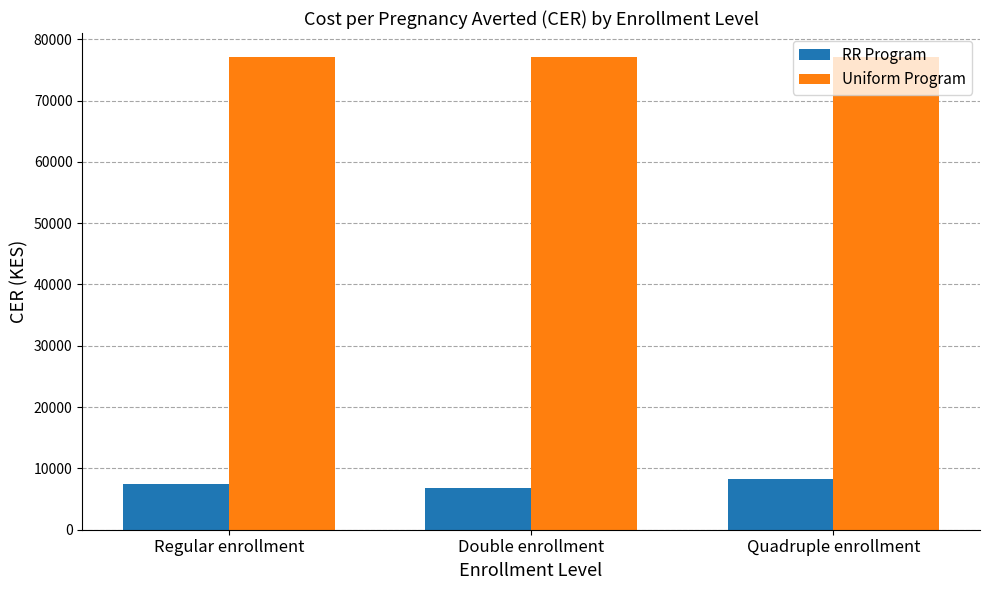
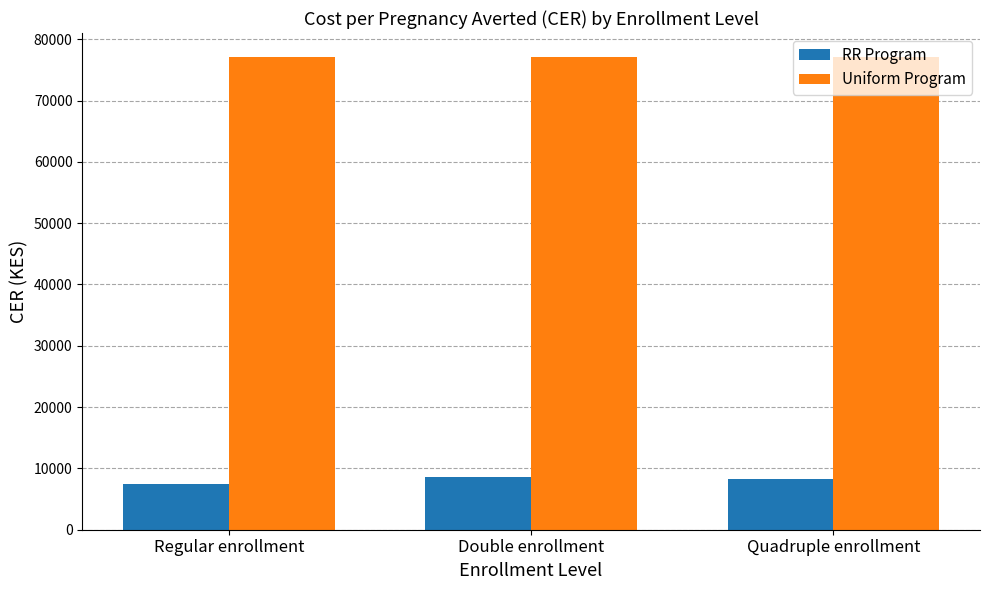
RR Program, Double enrollment: 7000 -> 9000
